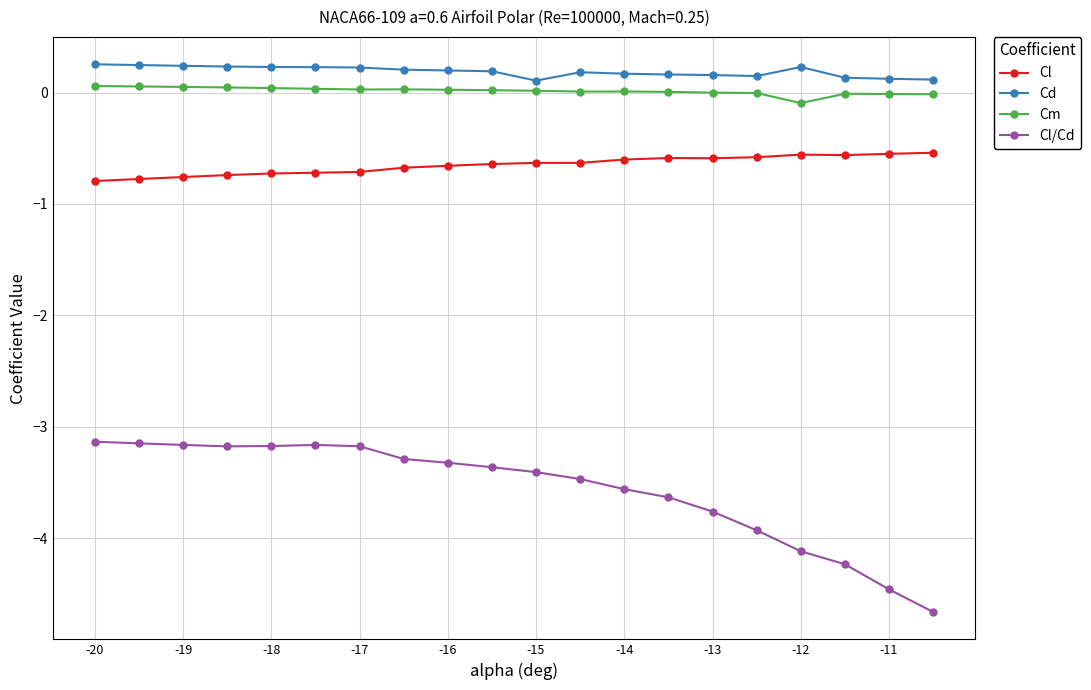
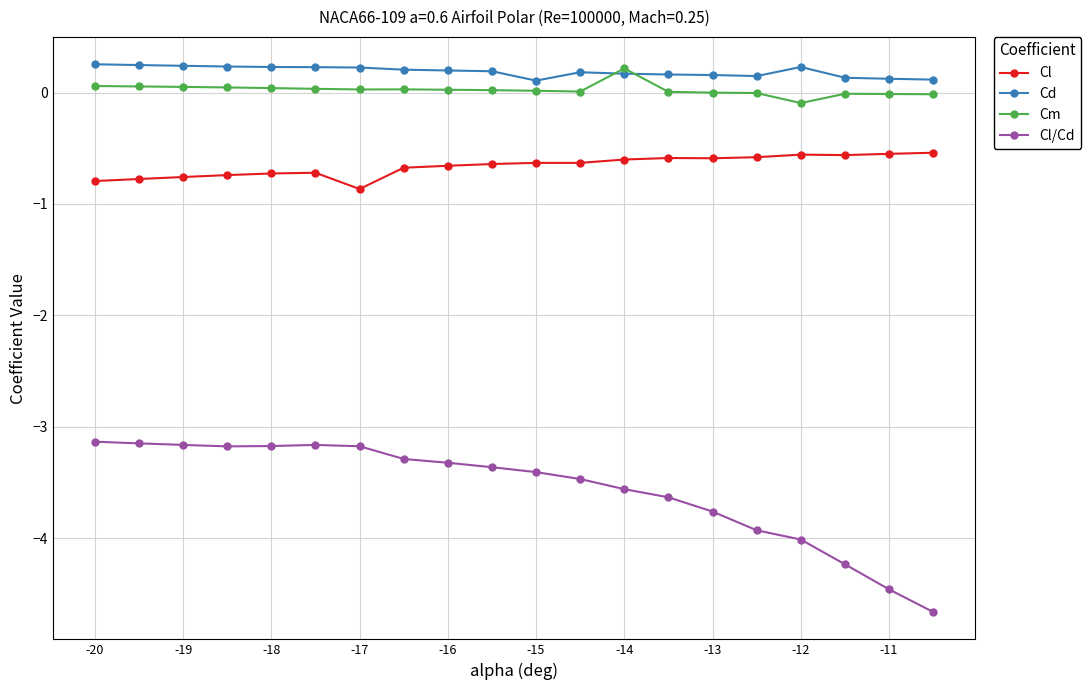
Cl, -17: -0.71 -> -0.87
Cm, -14: 0.01 -> 0.22
Cl/Cd, -12: -4.12 -> -4.01
